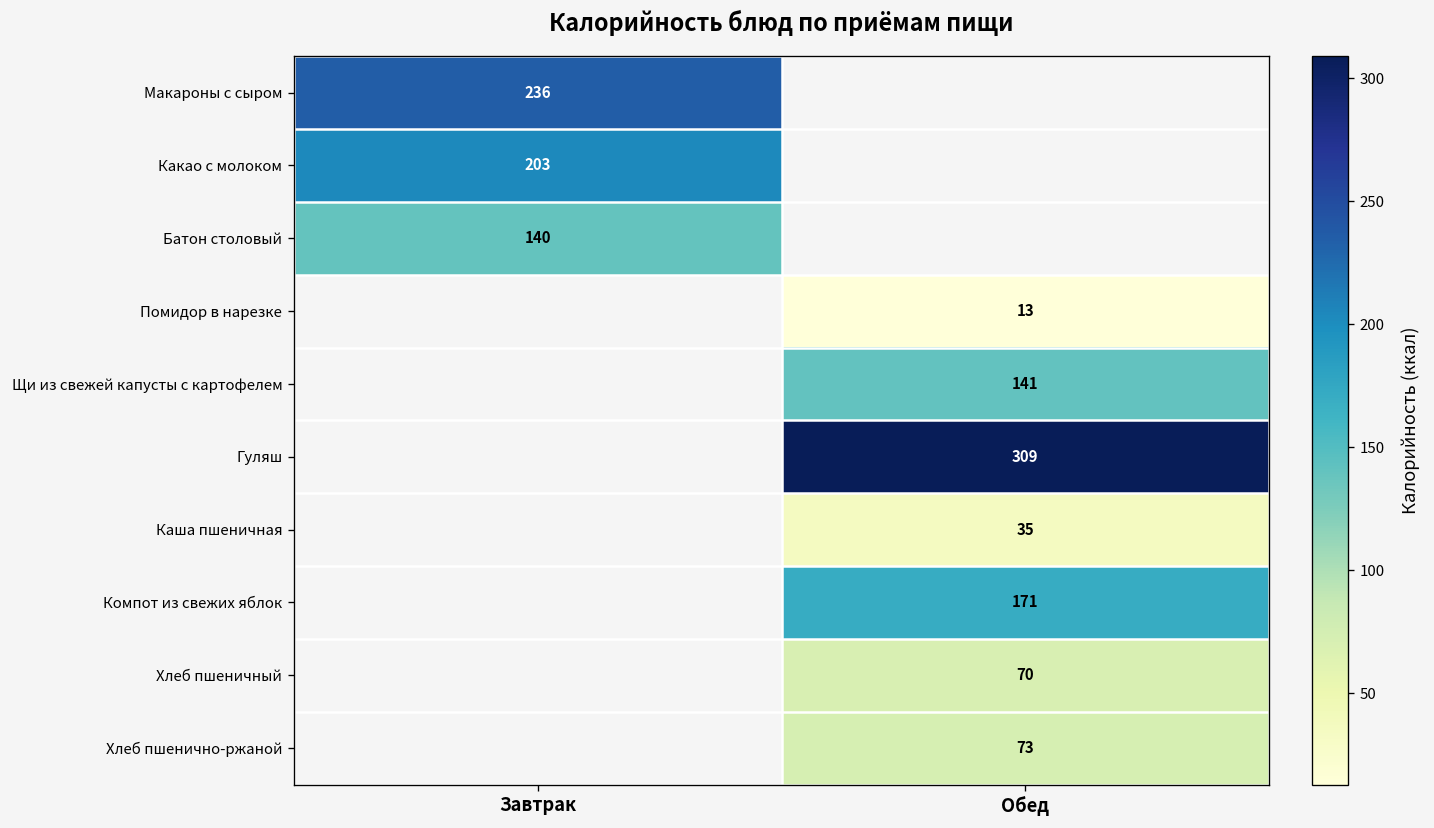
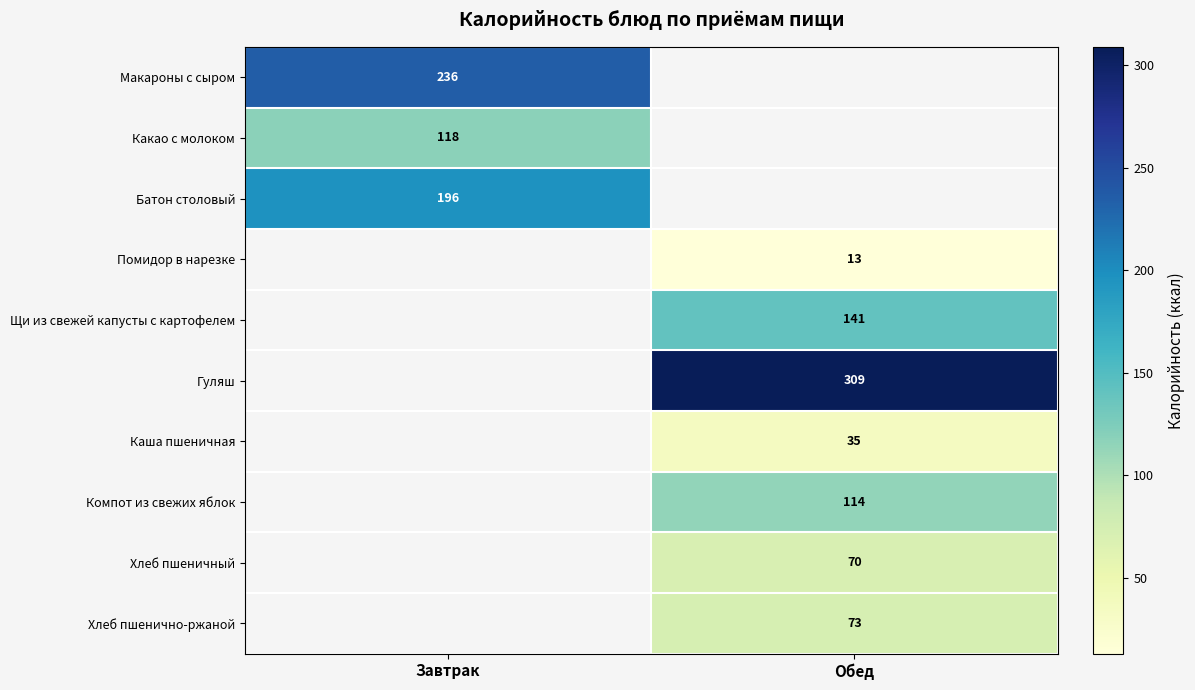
Какао с молоком, Завтрак: 203 -> 118
Батон столовый, Завтрак: 140 -> 196
Компот из свежих яблок, Обед: 171 -> 114
